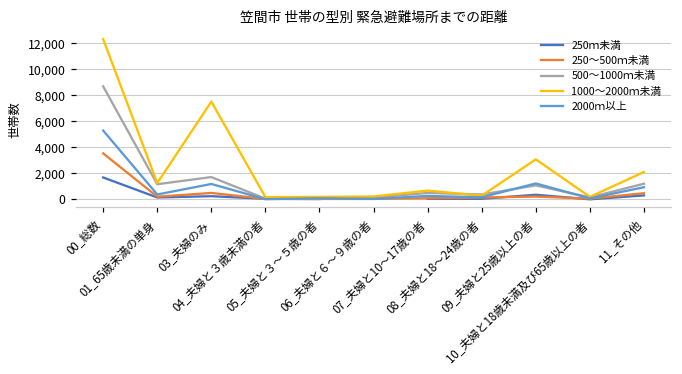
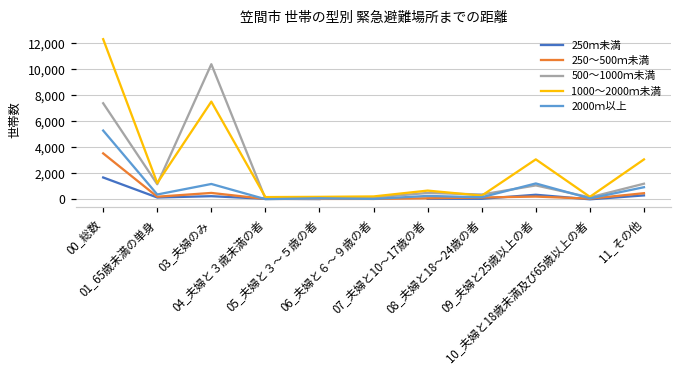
500～1000ｍ未満, 00_総数: 8,700 -> 7,400
500～1000ｍ未満, 03_夫婦のみ: 1,700 -> 10,400
1000～2000ｍ未満, 11_その他: 2,100 -> 3,100
